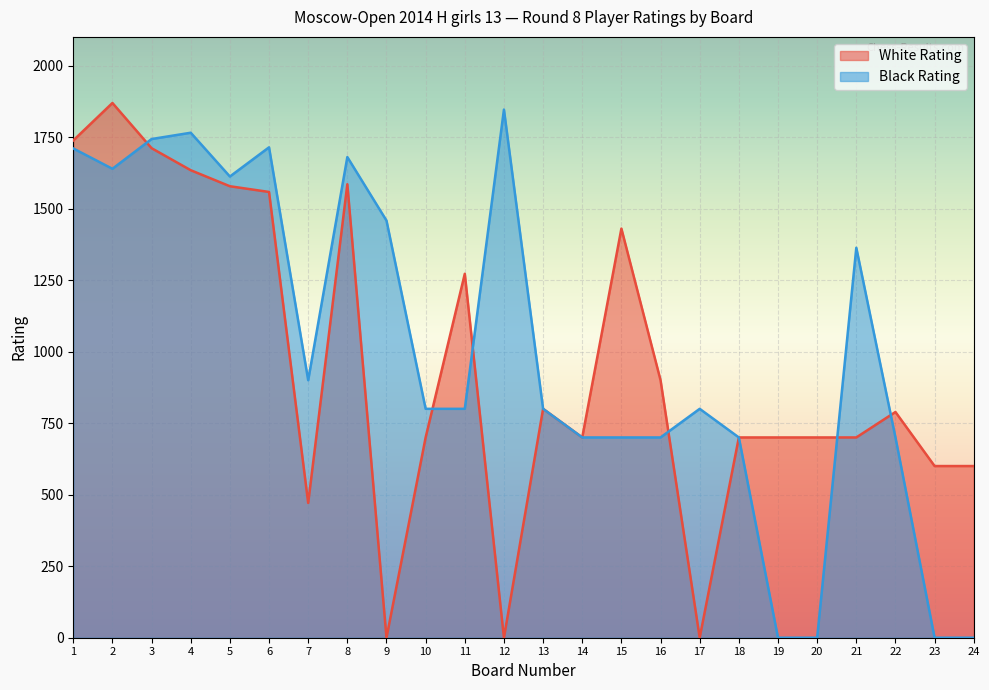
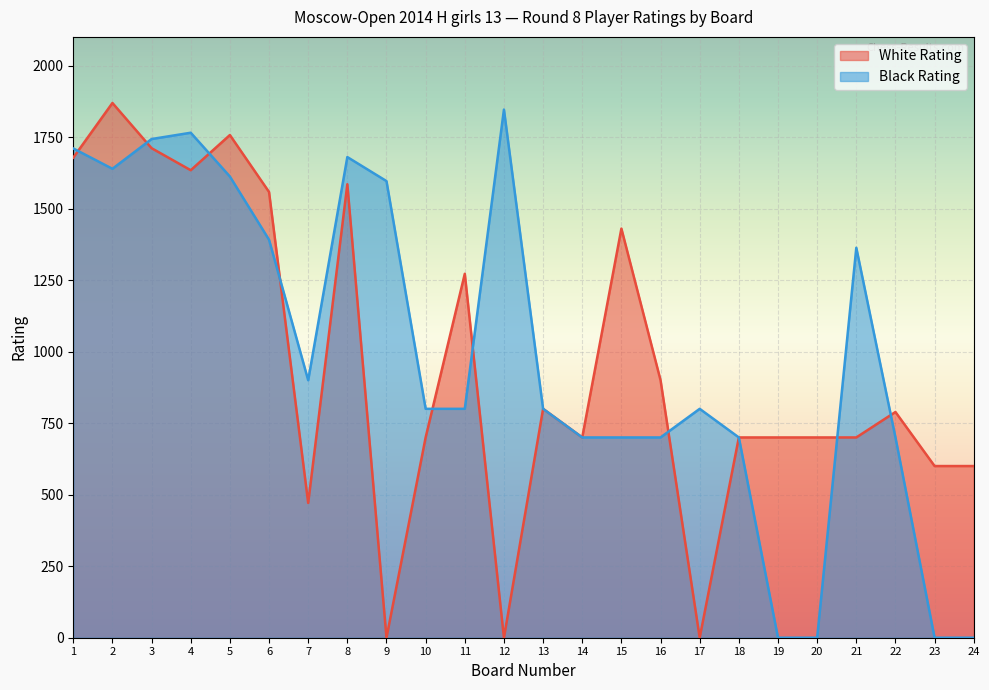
White Rating, 1: 1740 -> 1680
White Rating, 5: 1580 -> 1760
Black Rating, 6: 1710 -> 1390
Black Rating, 9: 1460 -> 1600
